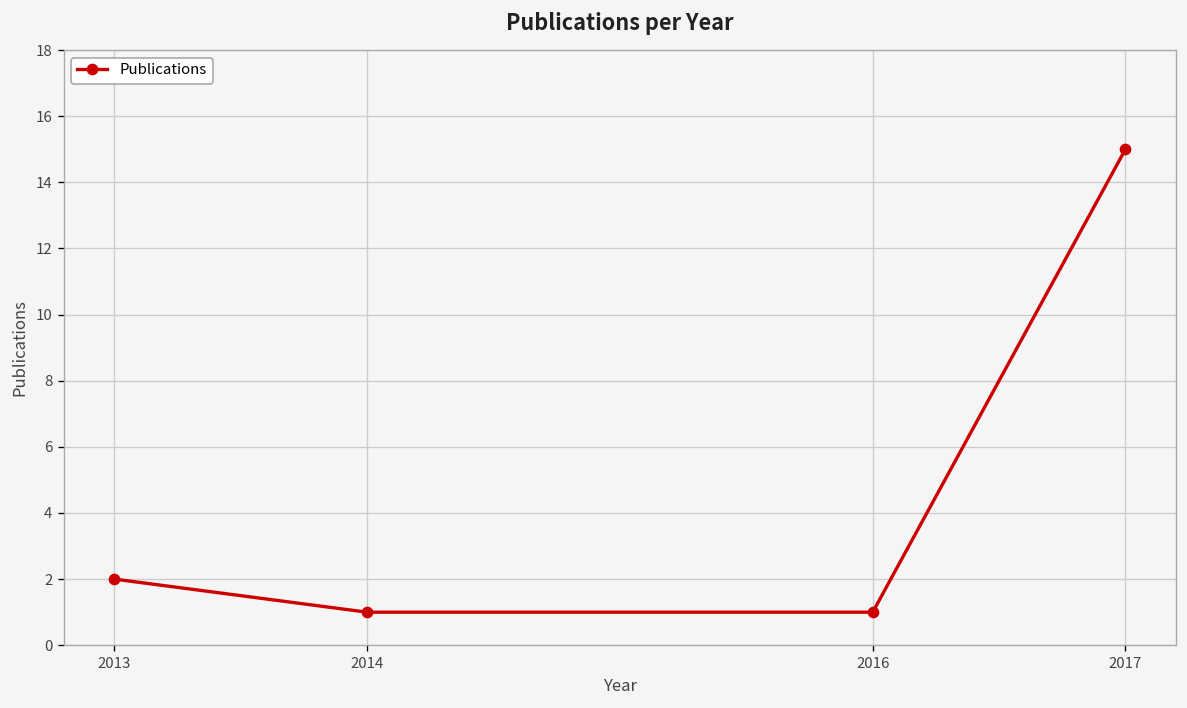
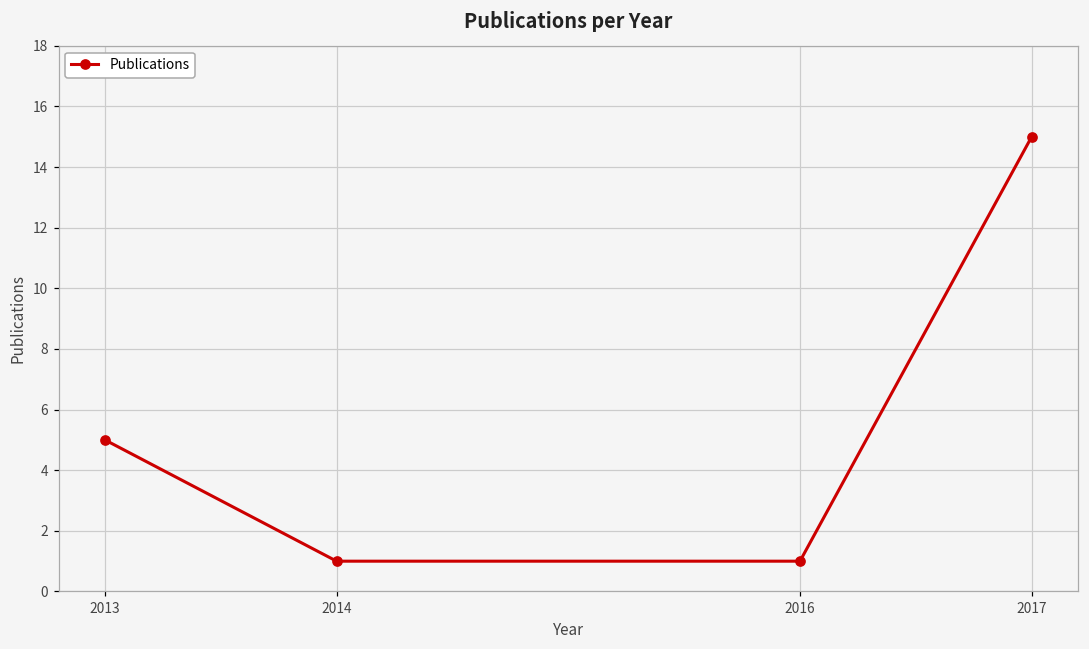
2013: 2 -> 5
